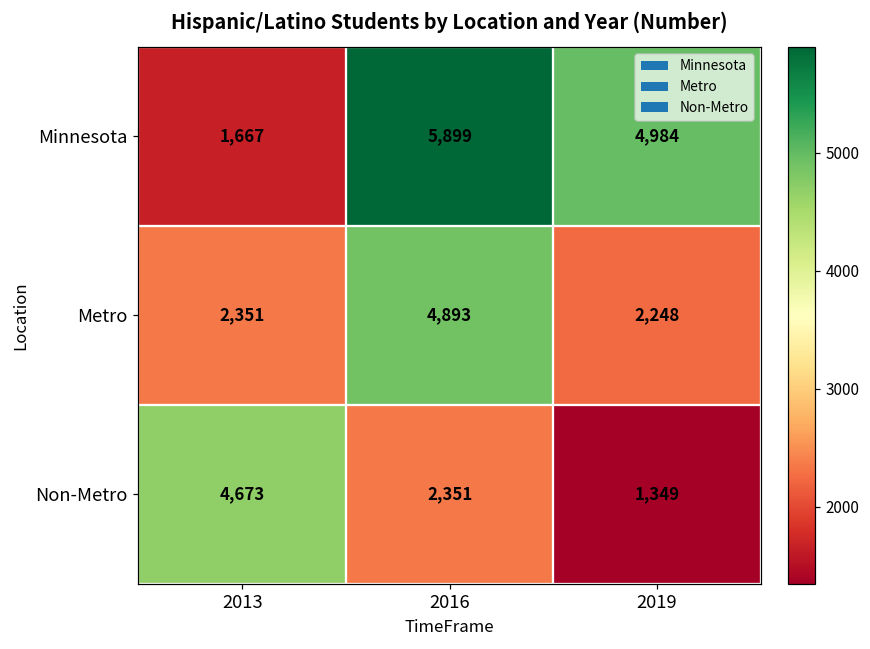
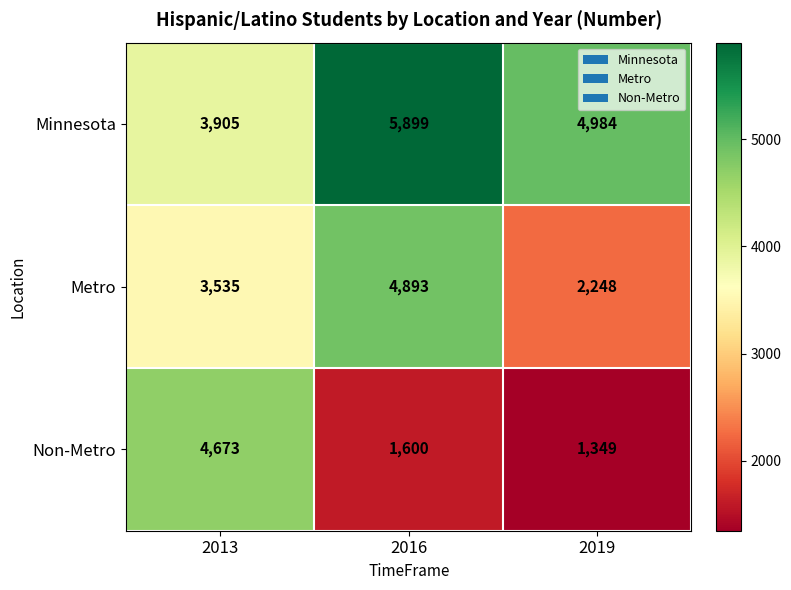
Minnesota, 2013: 1,667 -> 3,905
Metro, 2013: 2,351 -> 3,535
Non-Metro, 2016: 2,351 -> 1,600
